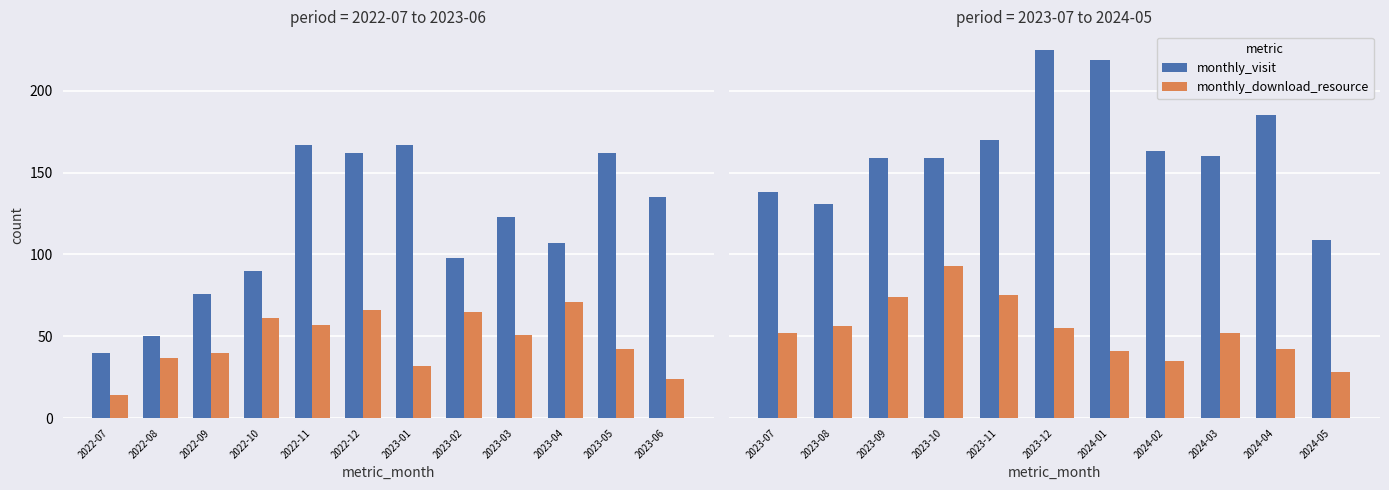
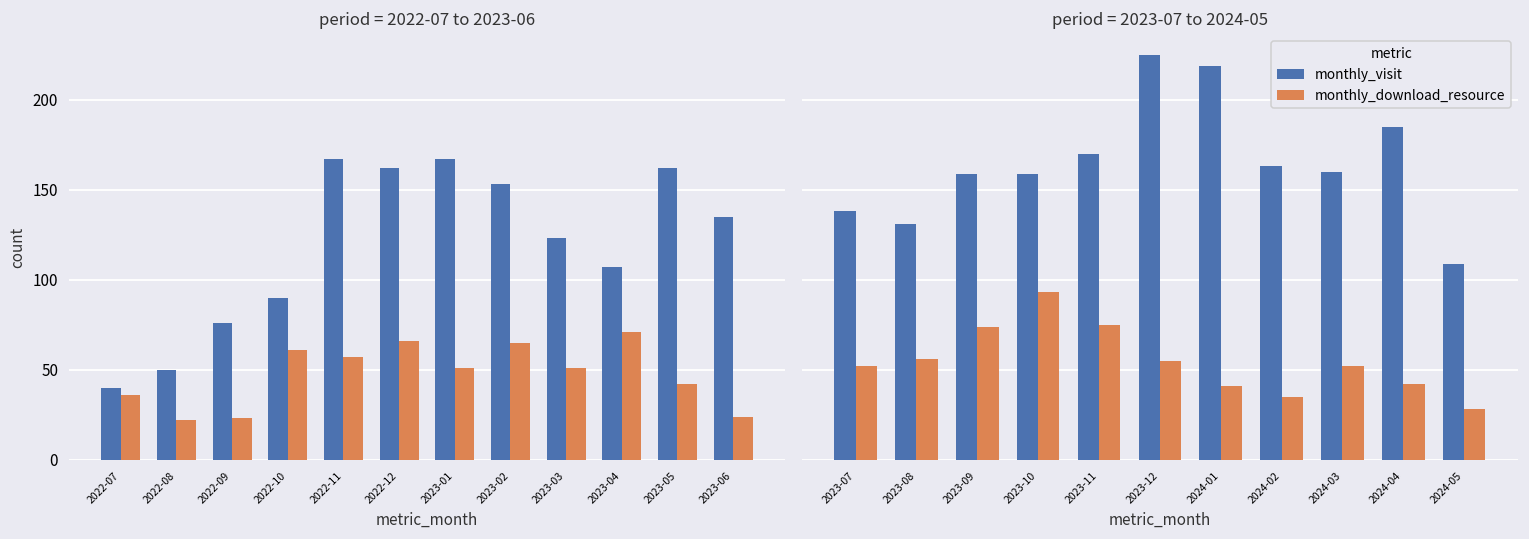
period = 2022-07 to 2023-06, monthly_download_resource, 2022-07: 14 -> 36
period = 2022-07 to 2023-06, monthly_download_resource, 2022-08: 37 -> 22
period = 2022-07 to 2023-06, monthly_download_resource, 2022-09: 40 -> 23
period = 2022-07 to 2023-06, monthly_download_resource, 2023-01: 32 -> 51
period = 2022-07 to 2023-06, monthly_visit, 2023-02: 98 -> 153
